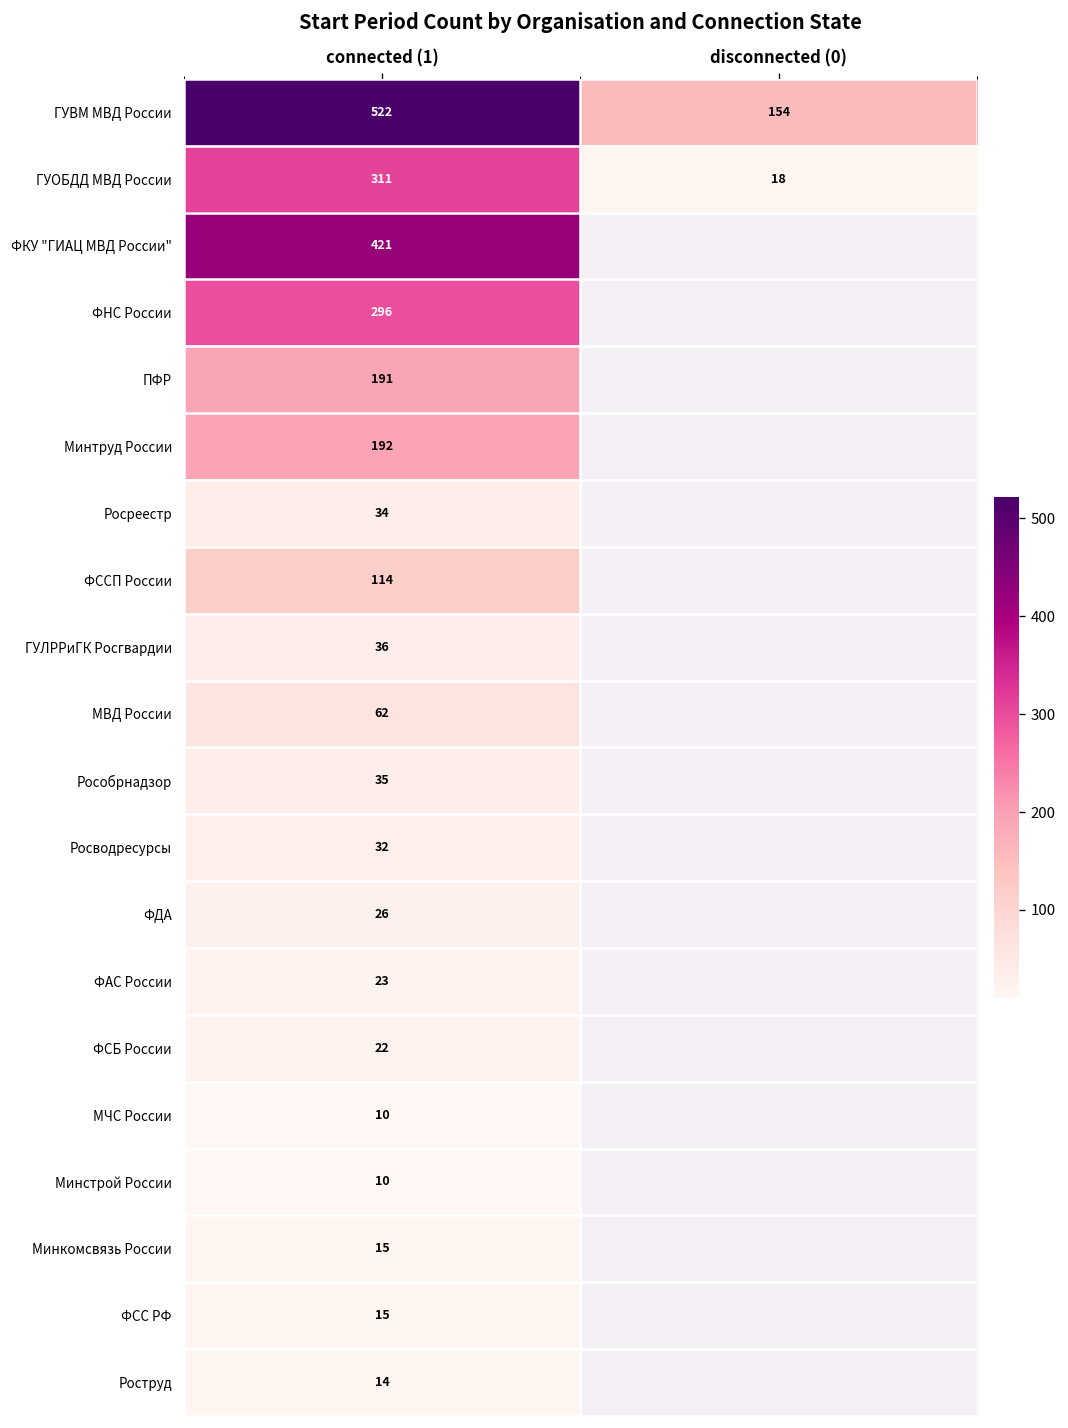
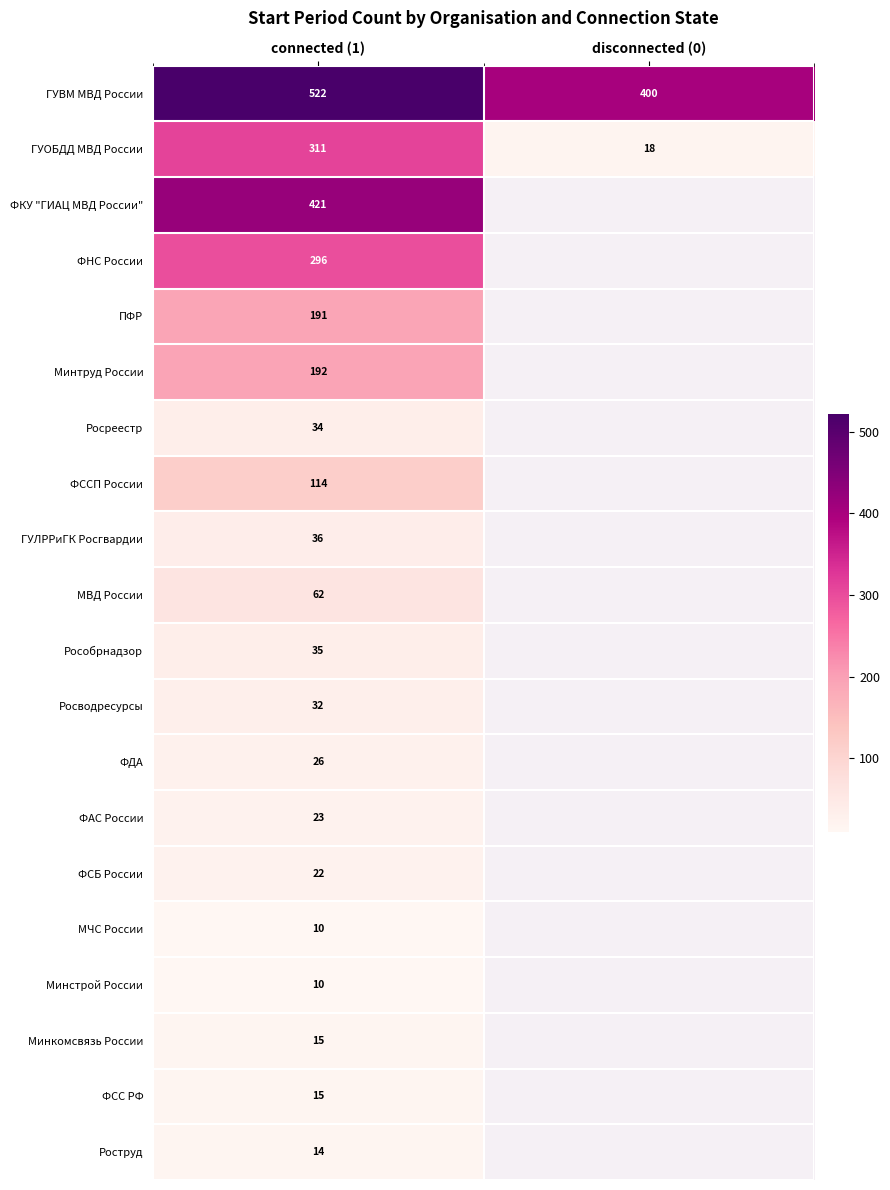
ГУВМ МВД России, disconnected (0): 154 -> 400
